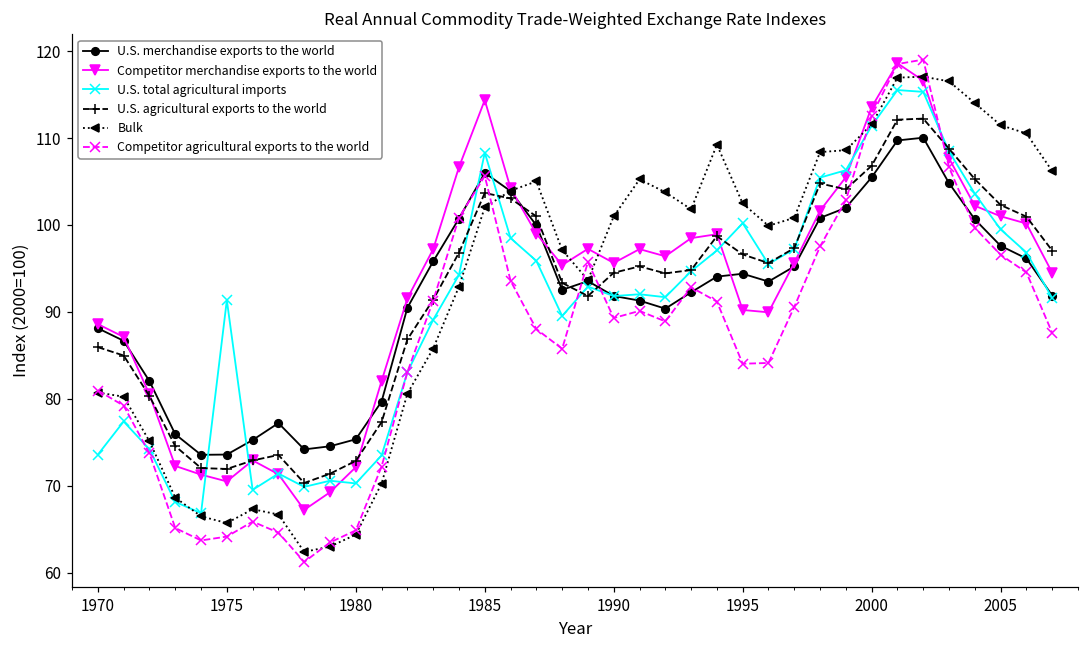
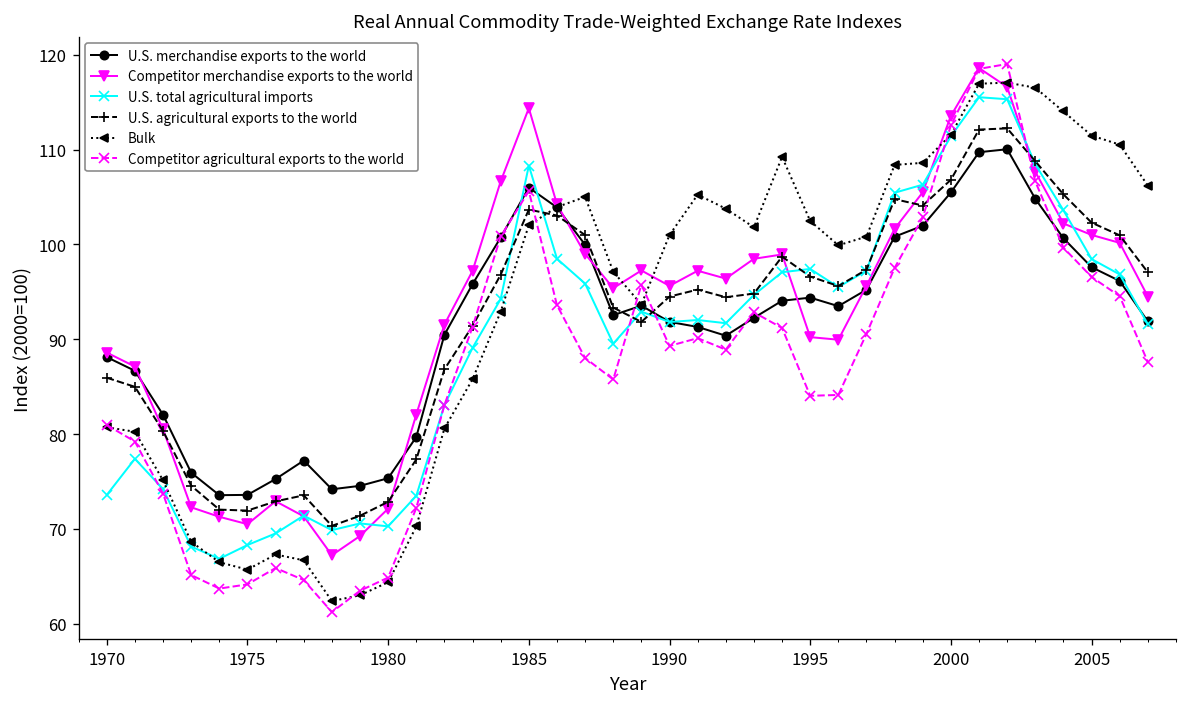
U.S. total agricultural imports, 1975: 91 -> 68
U.S. total agricultural imports, 1995: 100 -> 97
U.S. total agricultural imports, 2005: 99 -> 98
